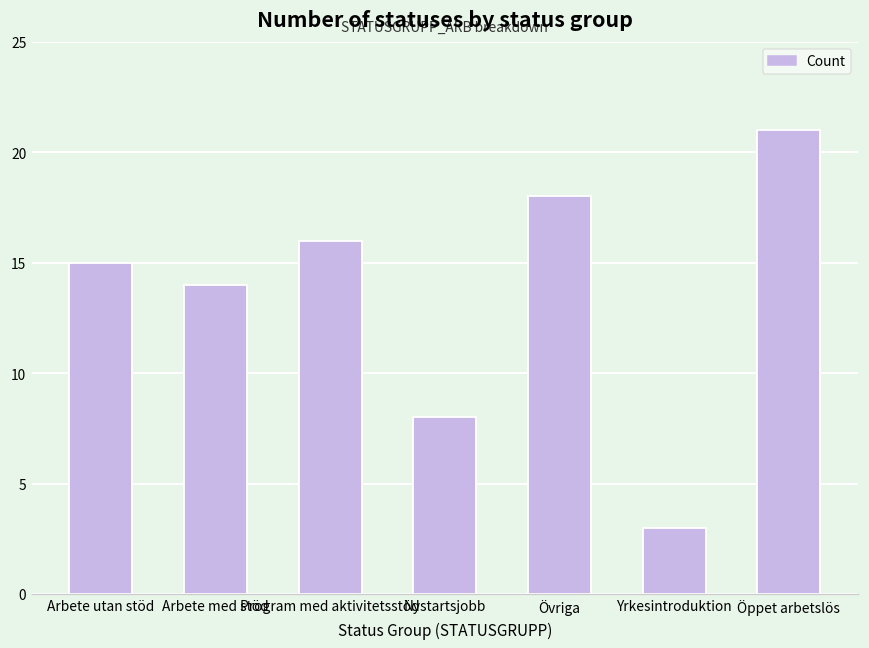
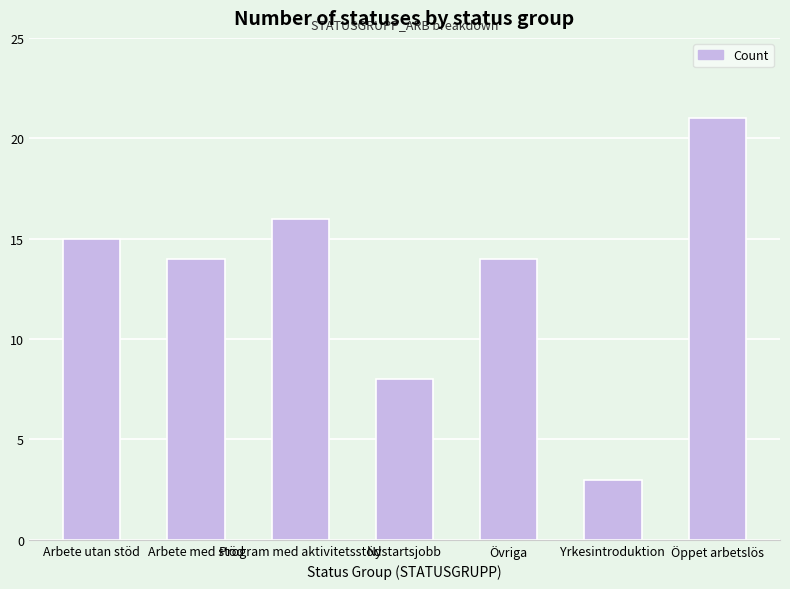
Övriga: 18 -> 14
